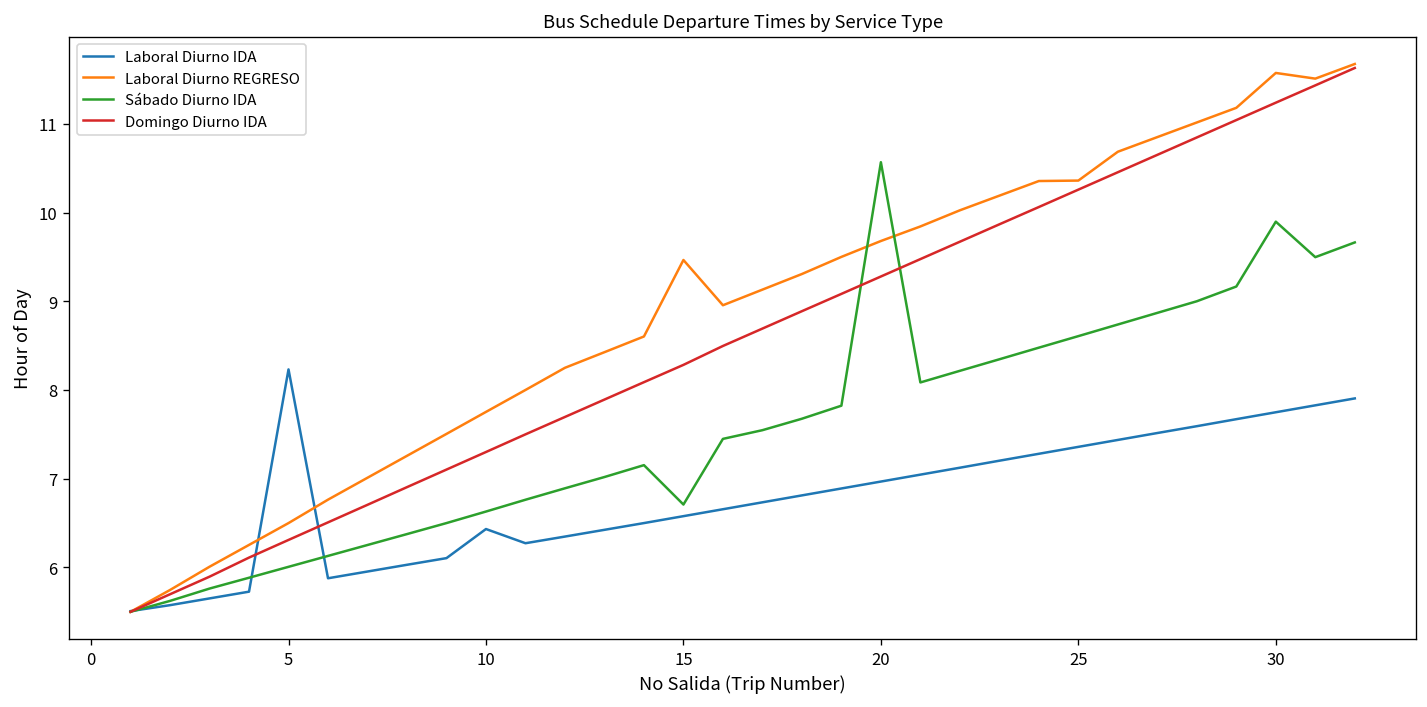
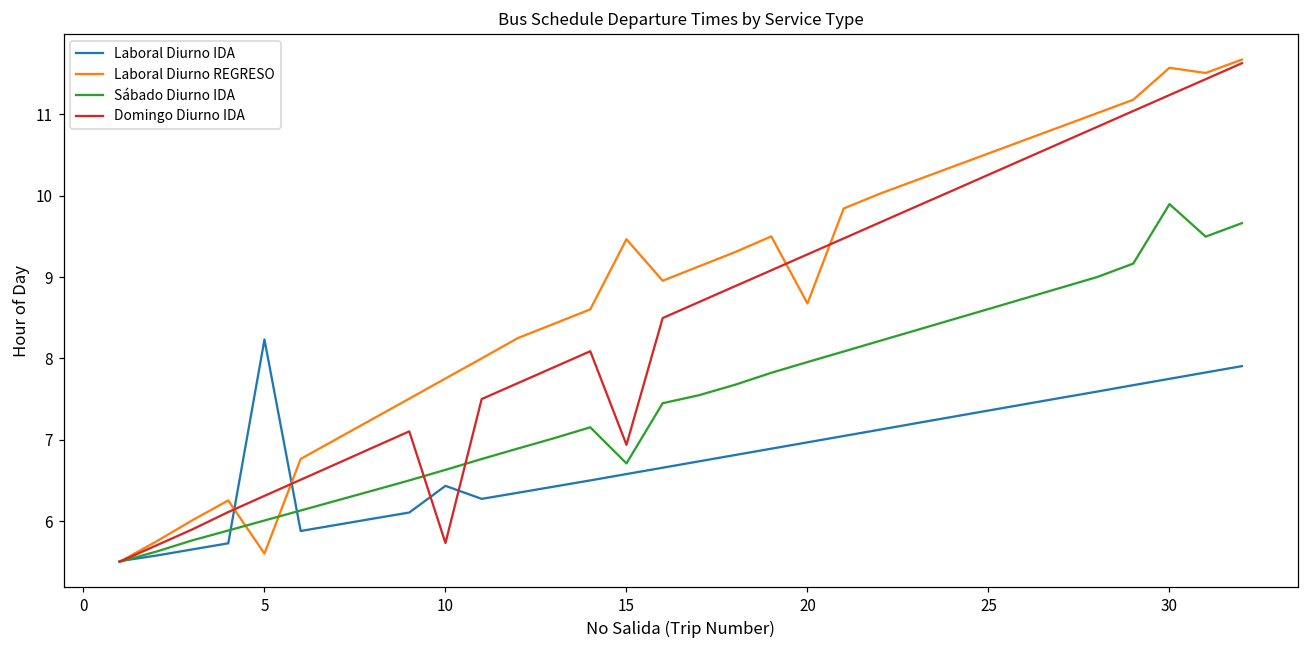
Laboral Diurno REGRESO, 5: 6.5 -> 5.6
Domingo Diurno IDA, 10: 7.3 -> 5.7
Domingo Diurno IDA, 15: 8.3 -> 6.9
Laboral Diurno REGRESO, 20: 9.7 -> 8.7
Sábado Diurno IDA, 20: 10.6 -> 8.0
Laboral Diurno REGRESO, 25: 10.4 -> 10.5
